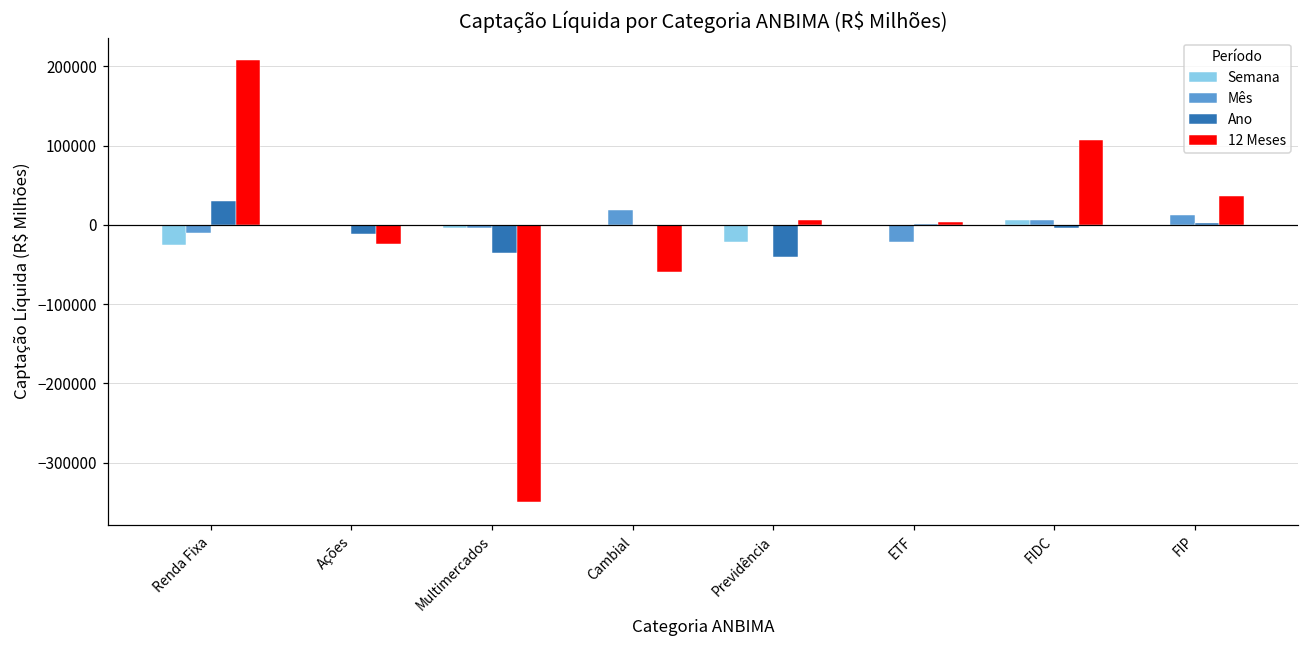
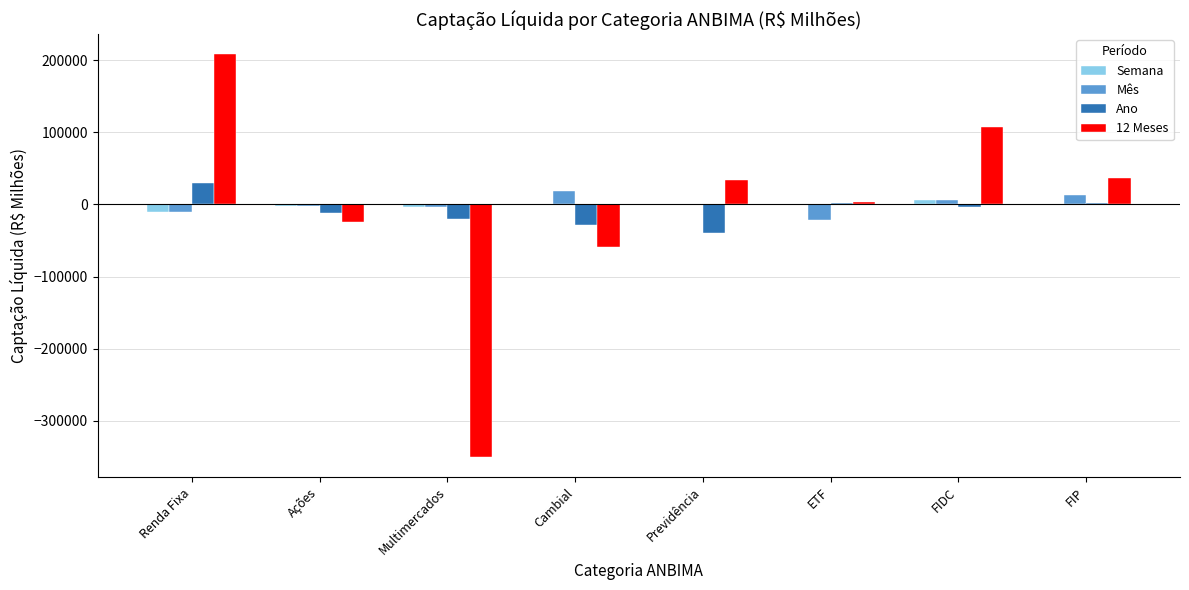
Semana, Renda Fixa: -20000 -> -10000
Ano, Multimercados: -40000 -> -20000
Ano, Cambial: 0 -> -30000
Semana, Previdência: -20000 -> 0
12 Meses, Previdência: 10000 -> 30000
